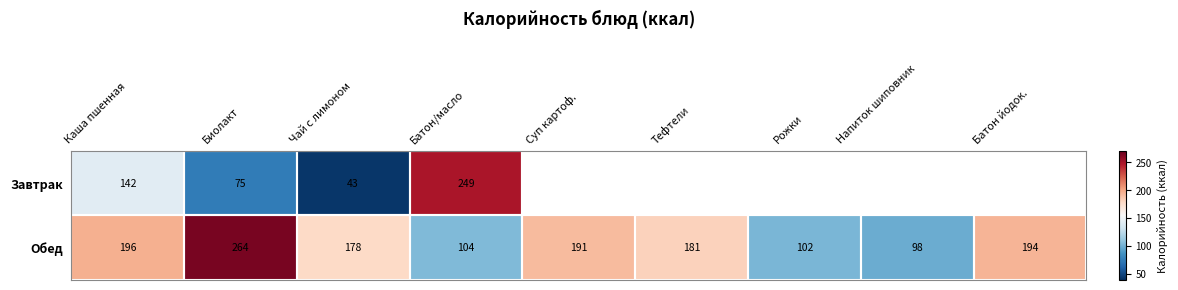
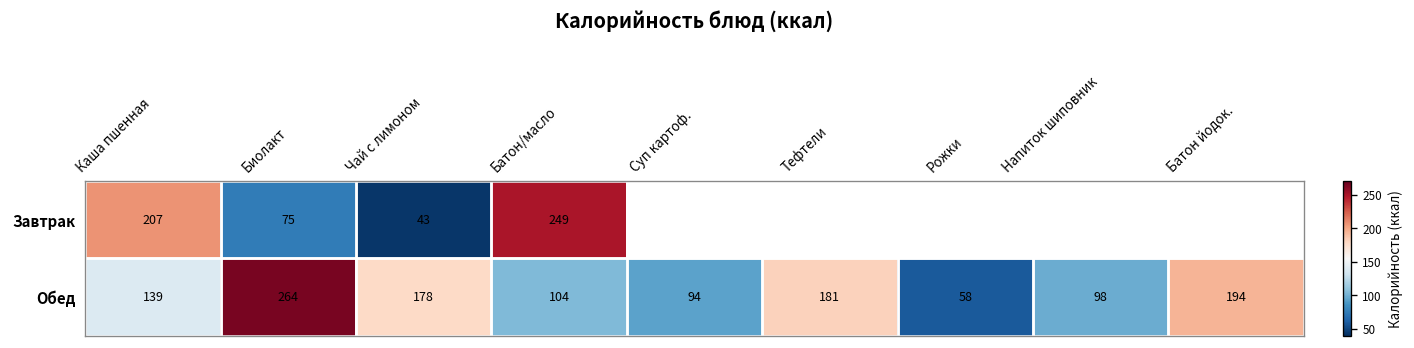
Завтрак, Каша пшенная: 142 -> 207
Обед, Каша пшенная: 196 -> 139
Обед, Суп картоф.: 191 -> 94
Обед, Рожки: 102 -> 58
